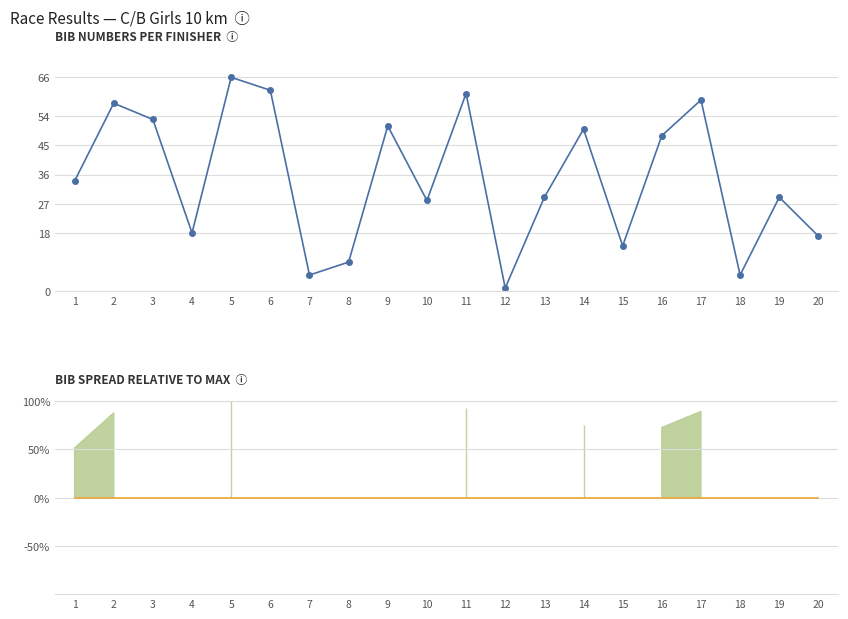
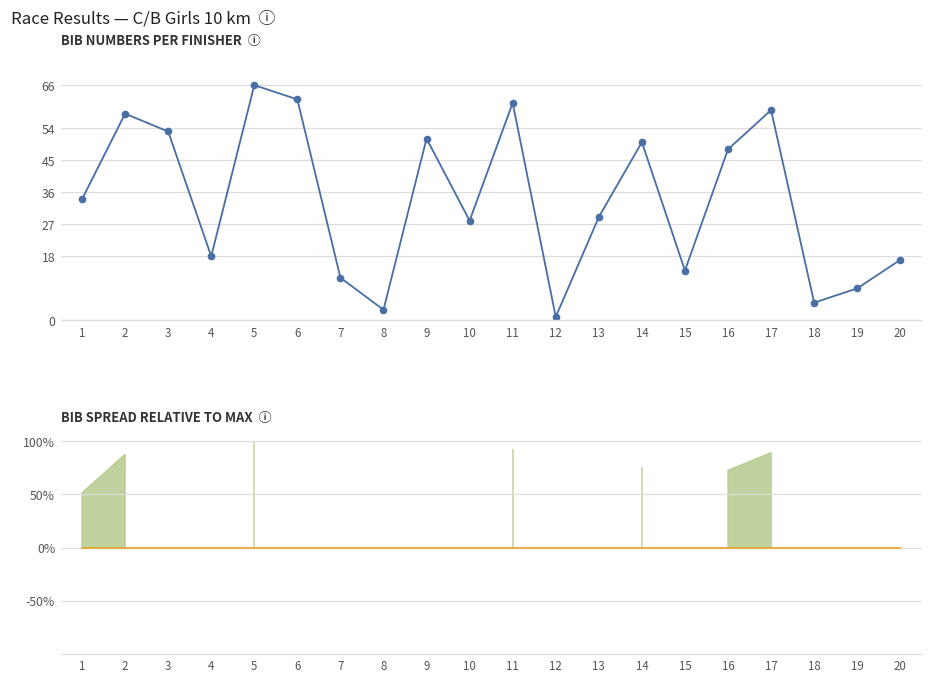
BIB NUMBERS PER FINISHER ⓘ, 7: 5 -> 12
BIB NUMBERS PER FINISHER ⓘ, 8: 9 -> 3
BIB NUMBERS PER FINISHER ⓘ, 19: 29 -> 9
